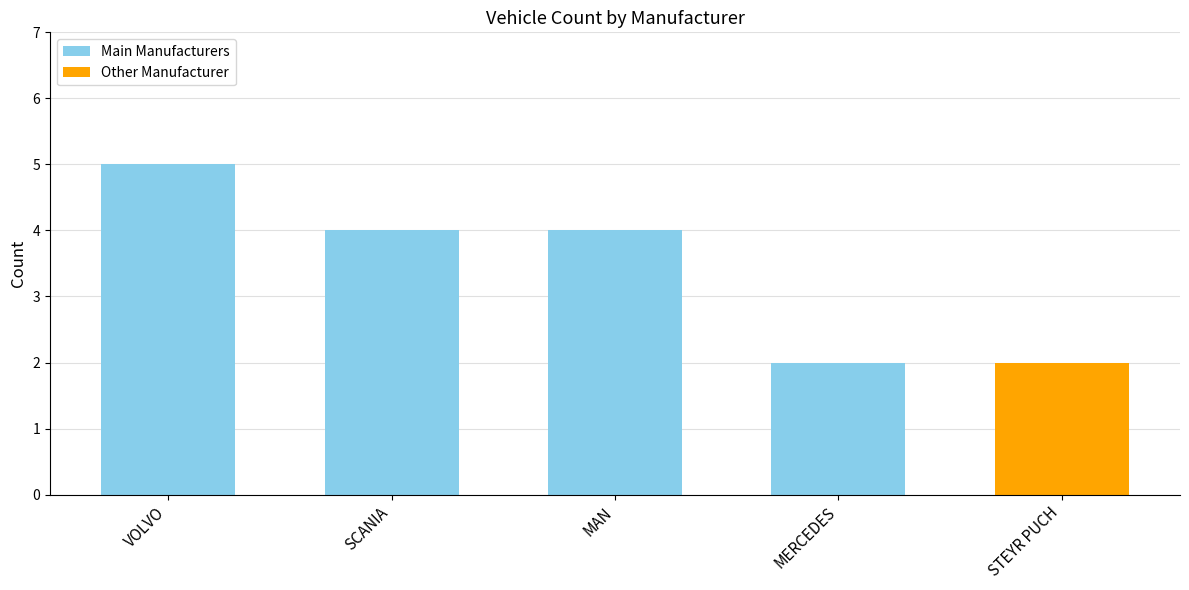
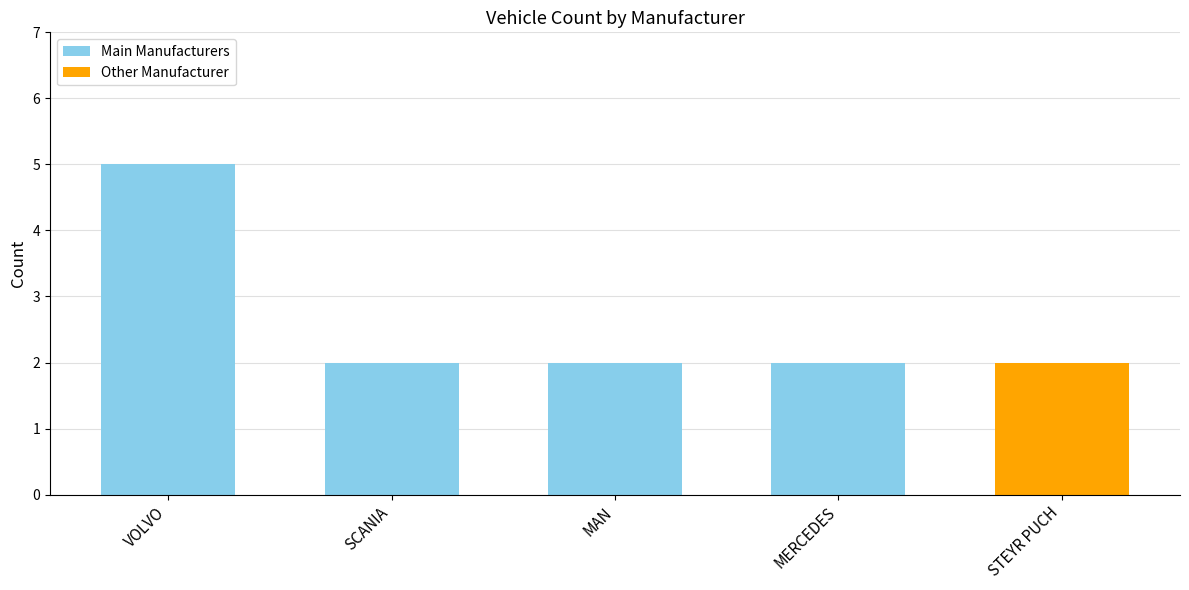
SCANIA: 4 -> 2
MAN: 4 -> 2
